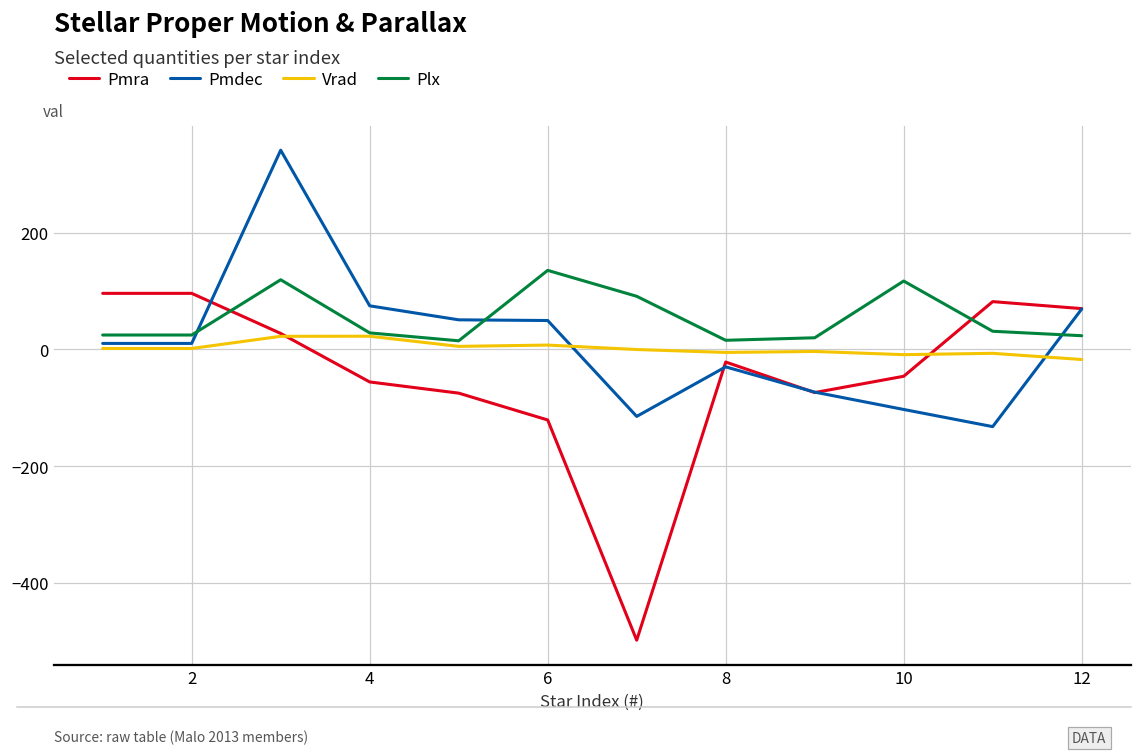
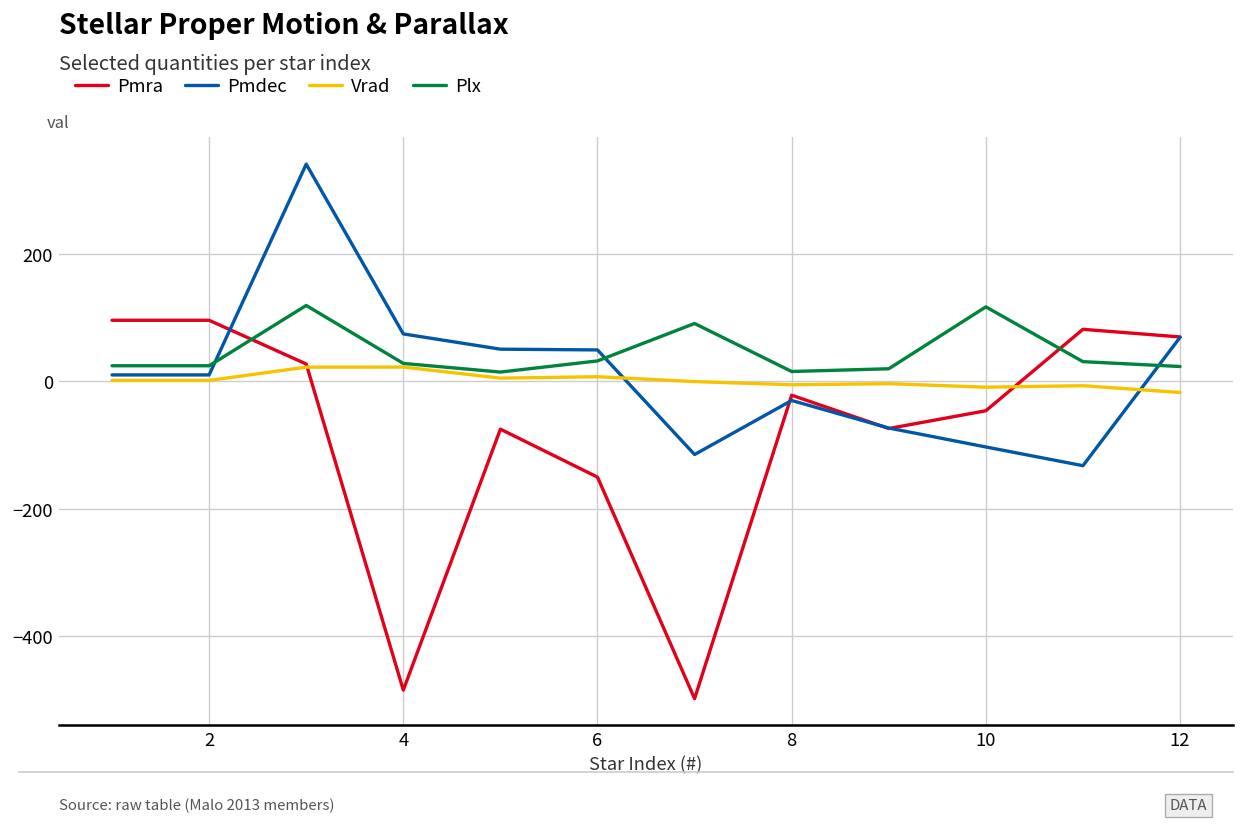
Pmra, 4: -60 -> -480
Pmra, 6: -120 -> -150
Plx, 6: 140 -> 30
